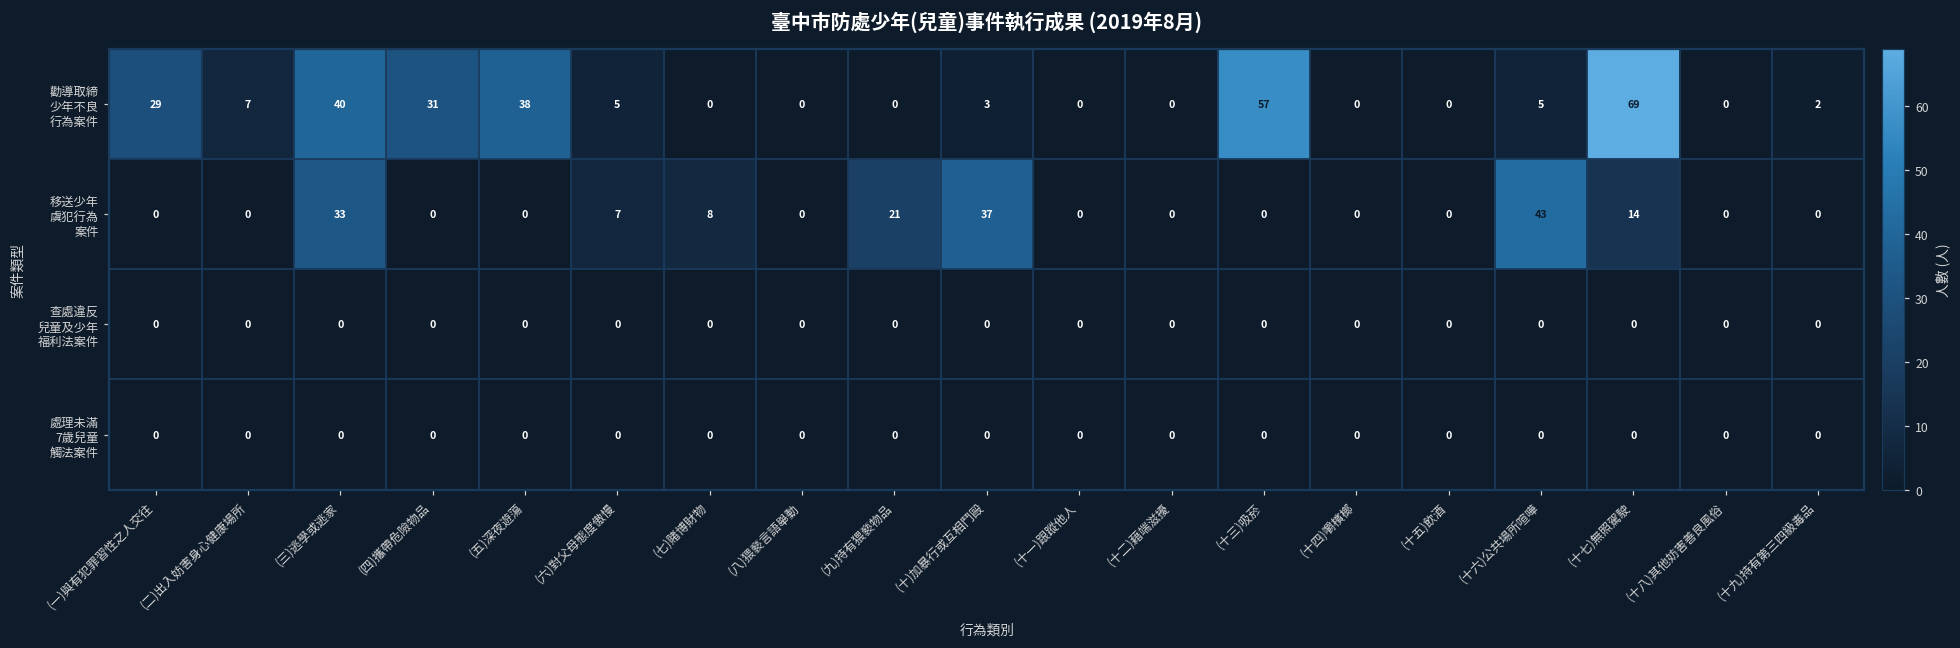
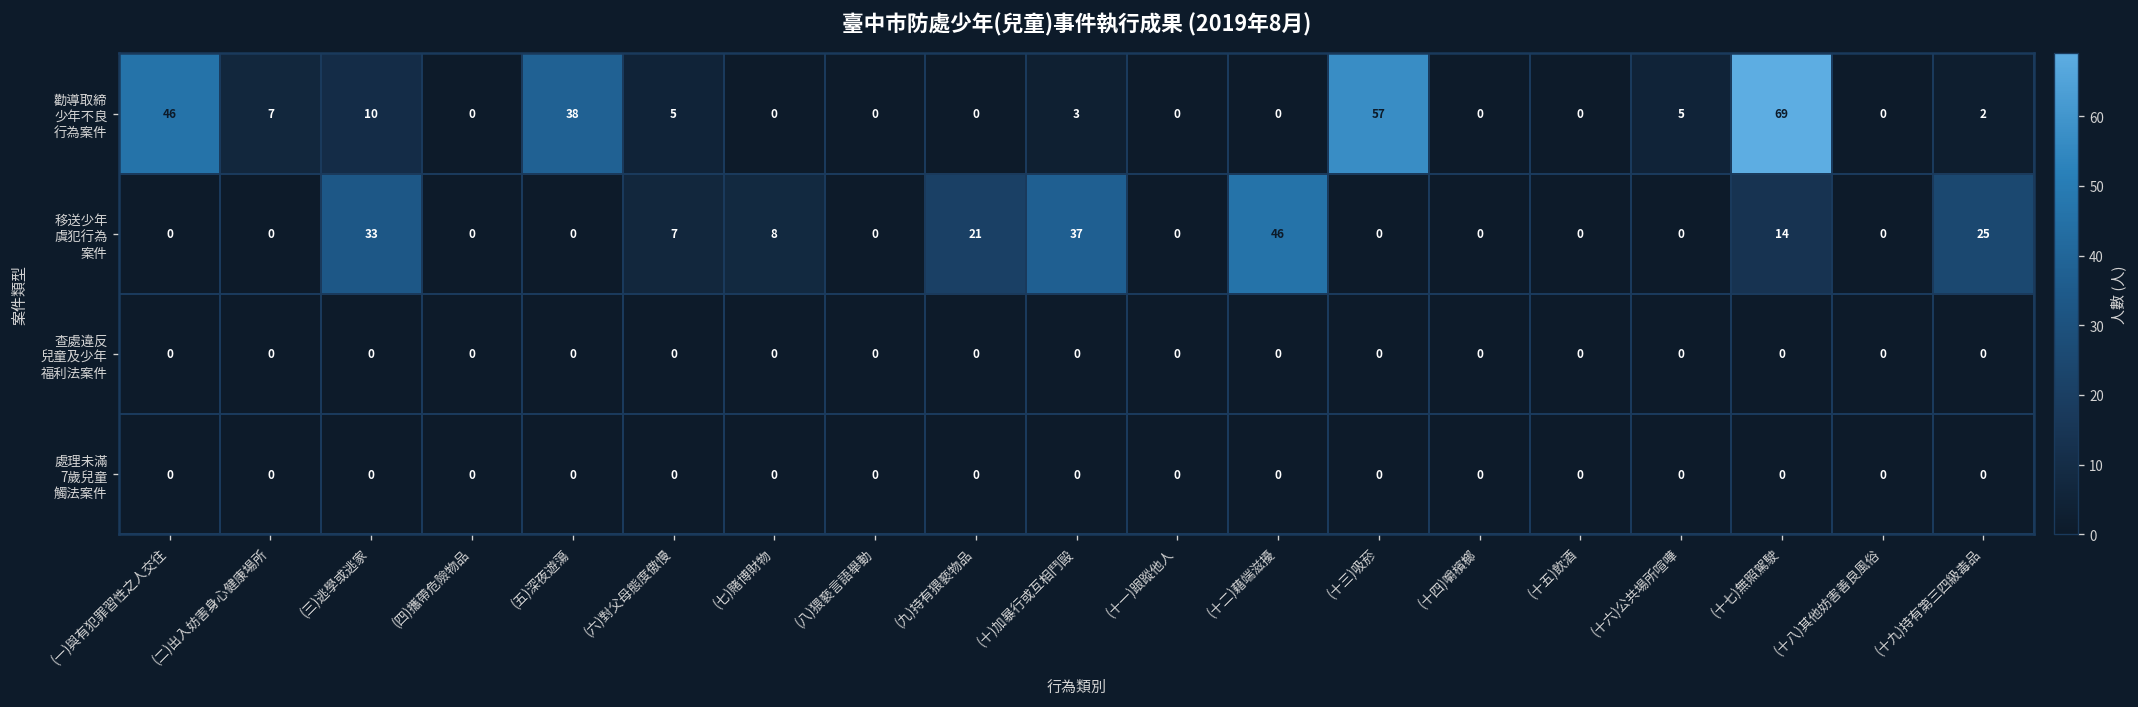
勸導取締 少年不良 行為案件, (一)與有犯罪習性之人交往: 29 -> 46
勸導取締 少年不良 行為案件, (三)逃學或逃家: 40 -> 10
勸導取締 少年不良 行為案件, (四)攜帶危險物品: 31 -> 0
移送少年 虞犯行為 案件, (十二)藉端滋擾: 0 -> 46
移送少年 虞犯行為 案件, (十六)公共場所喧嘩: 43 -> 0
移送少年 虞犯行為 案件, (十九)持有第三四級毒品: 0 -> 25
